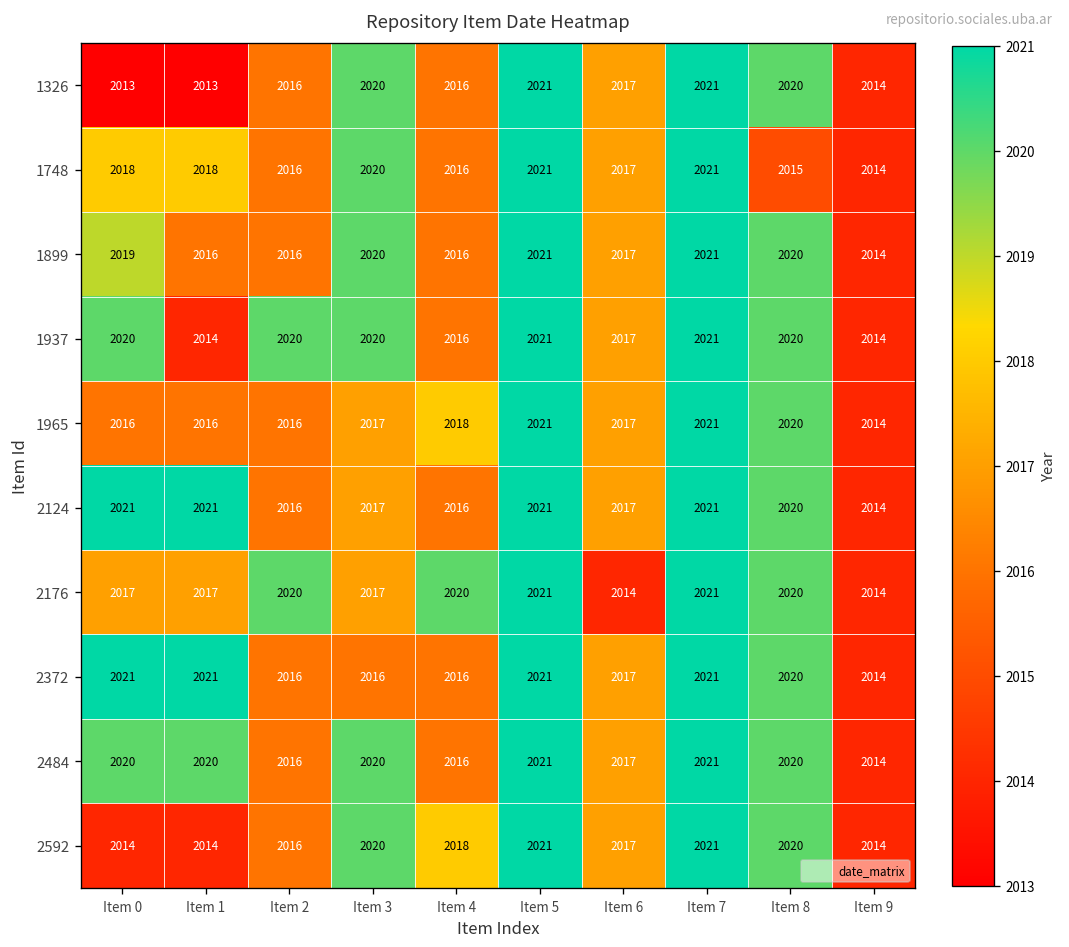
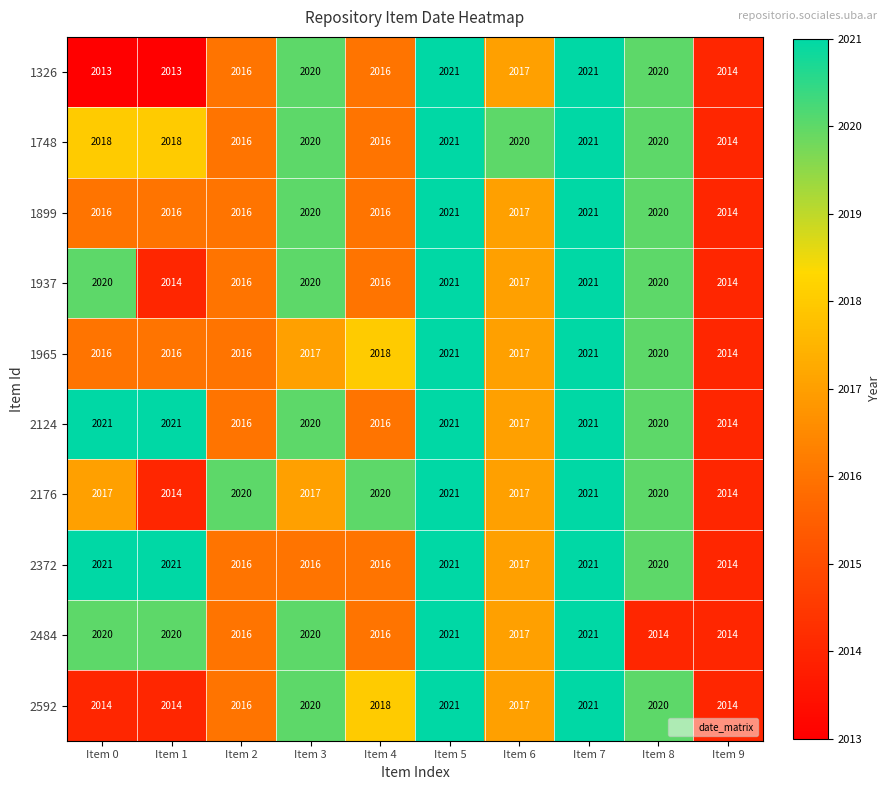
1748, Item 6: 2017 -> 2020
1748, Item 8: 2015 -> 2020
1899, Item 0: 2019 -> 2016
1937, Item 2: 2020 -> 2016
2124, Item 3: 2017 -> 2020
2176, Item 1: 2017 -> 2014
2176, Item 6: 2014 -> 2017
2484, Item 8: 2020 -> 2014
